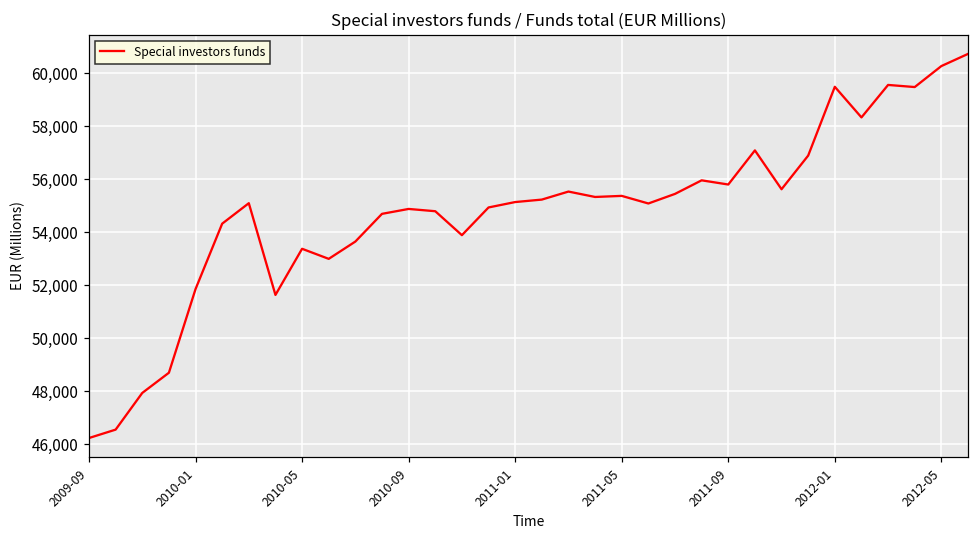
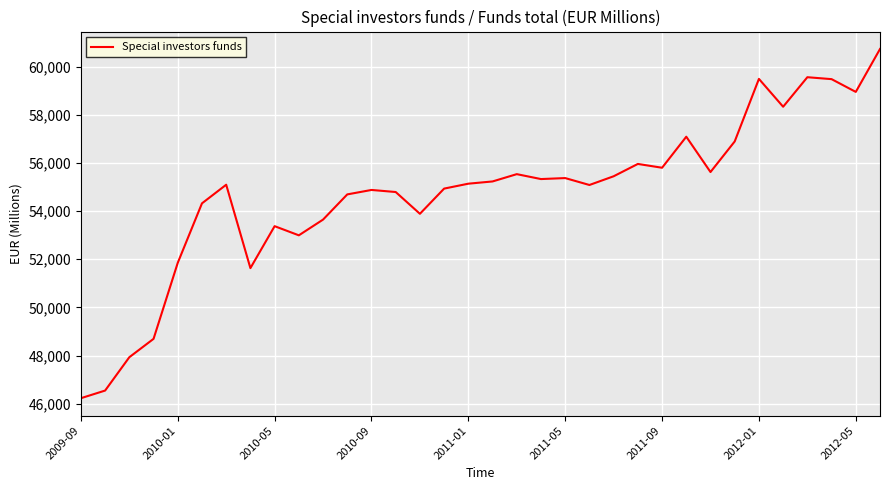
2012-05: 60,300 -> 58,900
